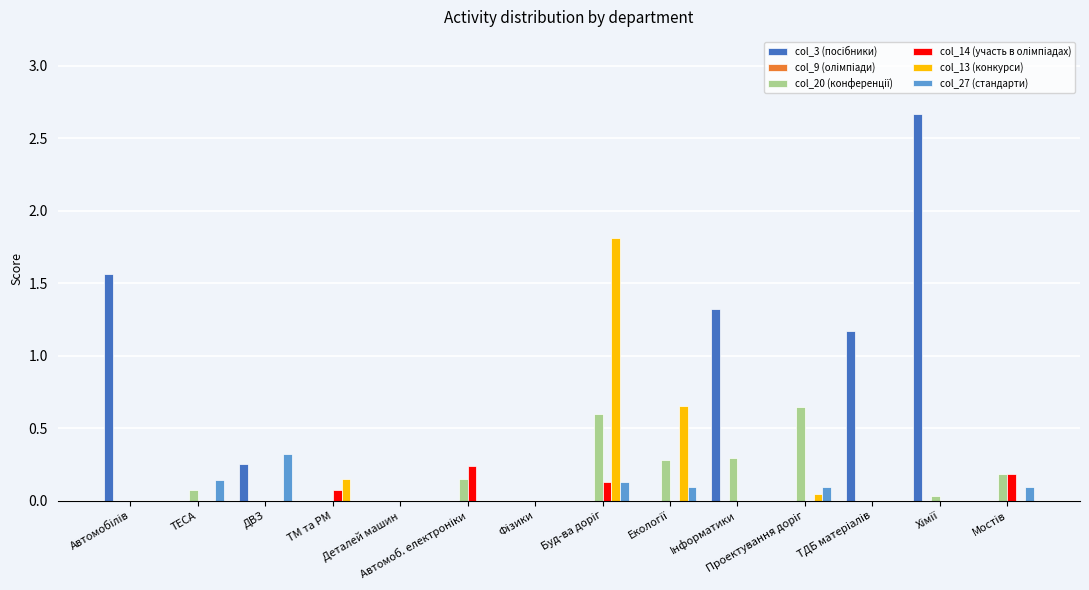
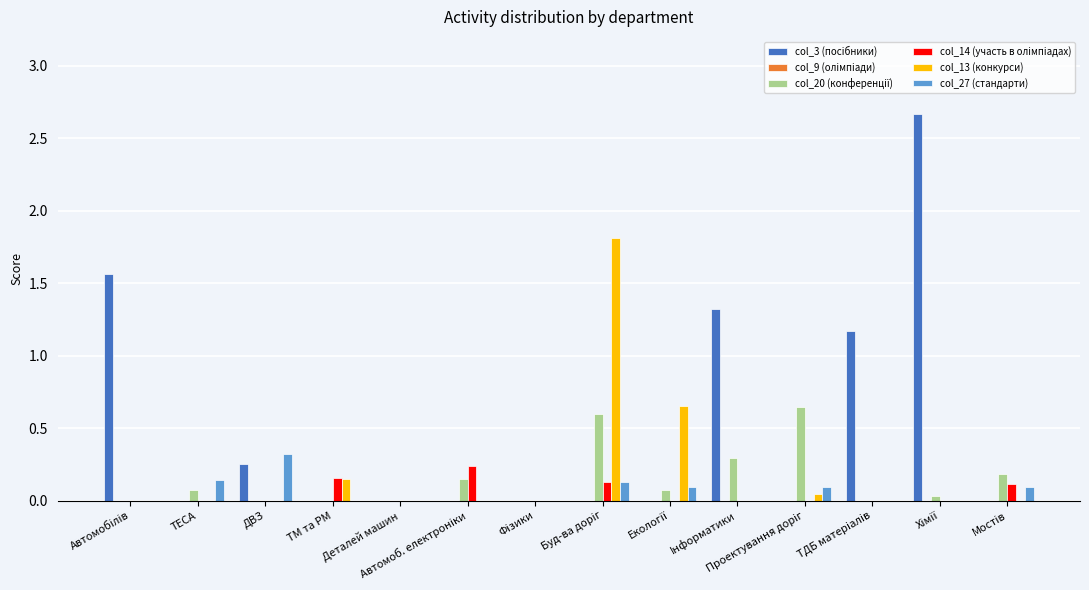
col_14 (участь в олімпіадах), ТМ та РМ: 0.08 -> 0.16
col_20 (конференції), Екології: 0.28 -> 0.07
col_14 (участь в олімпіадах), Мостів: 0.19 -> 0.11
